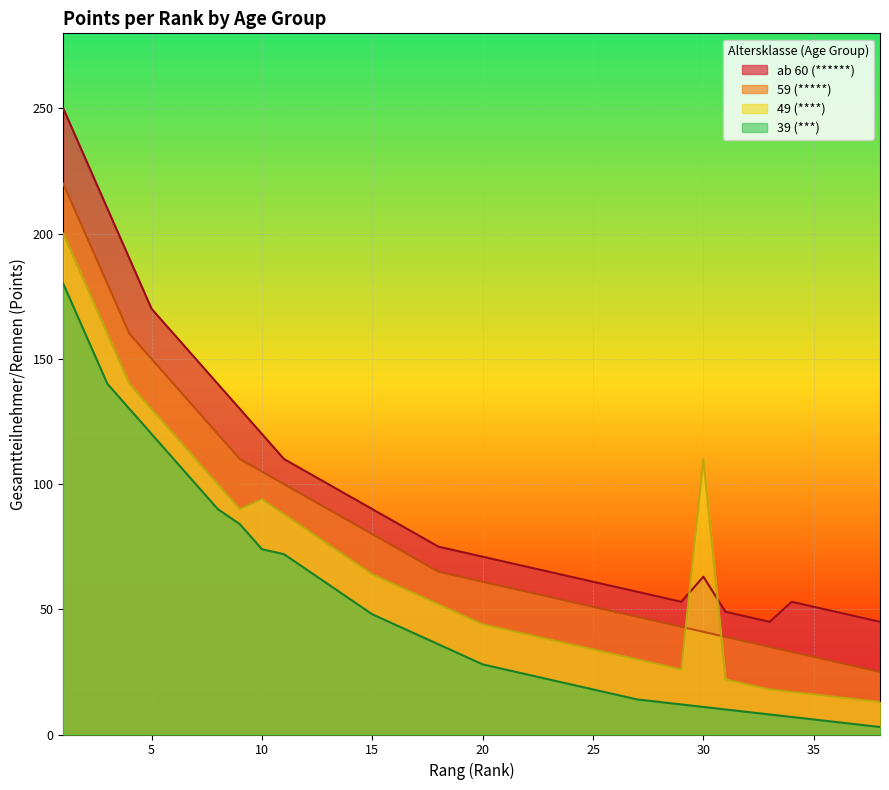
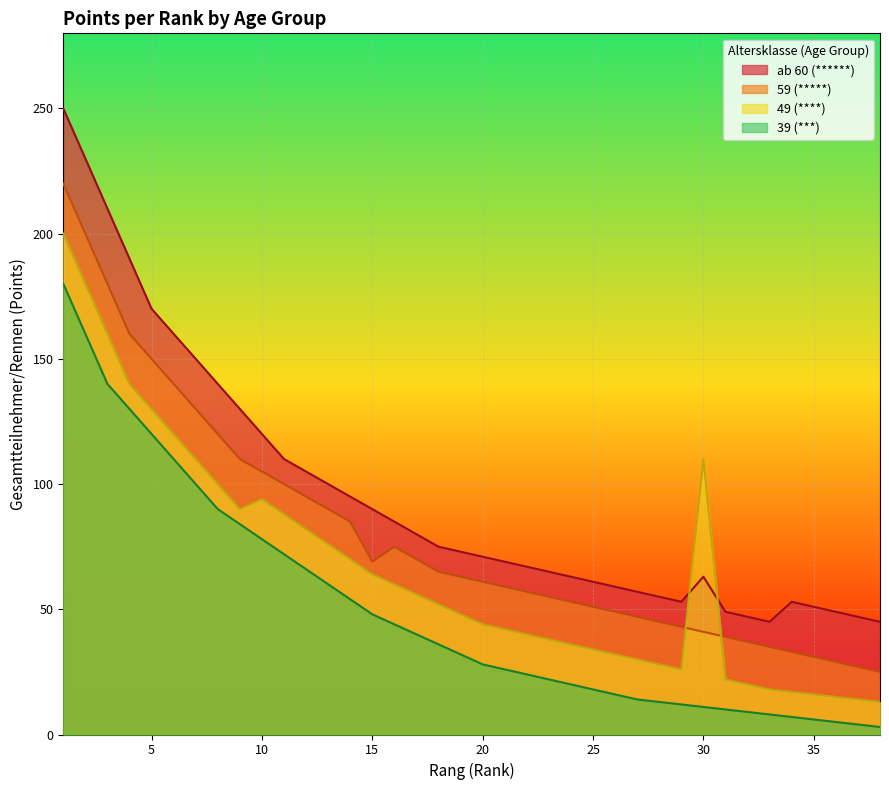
39 (***), 10: 74 -> 78
59 (*****), 15: 80 -> 69
